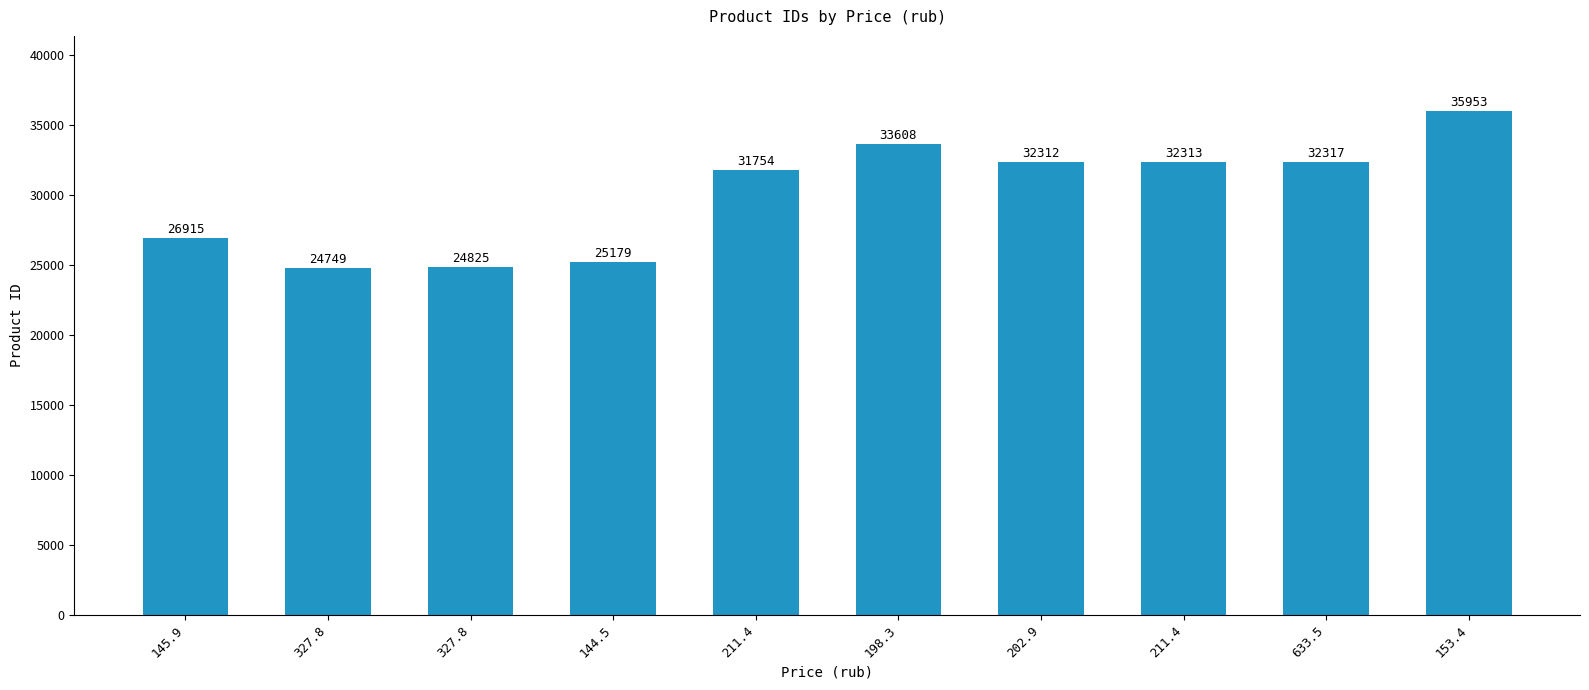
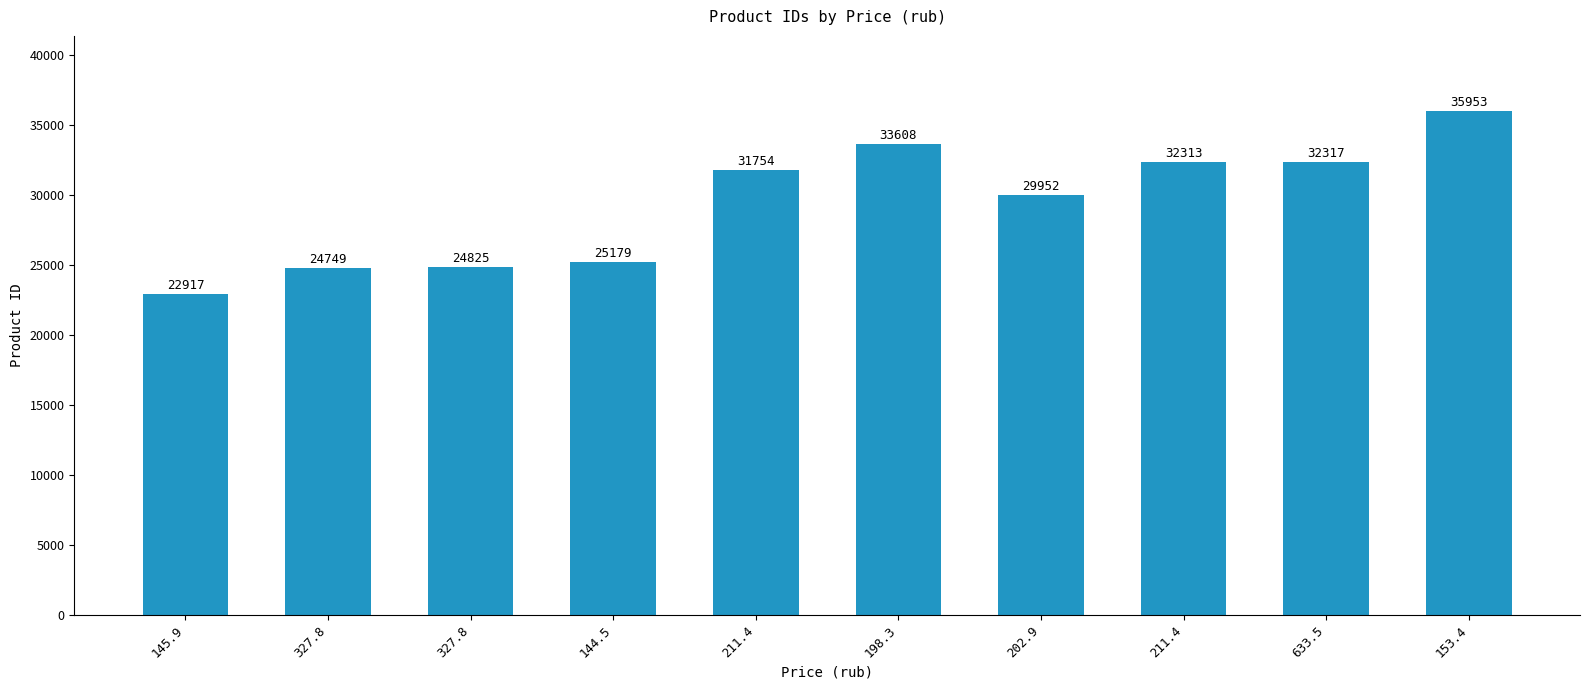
145.9: 26915 -> 22917
202.9: 32312 -> 29952
